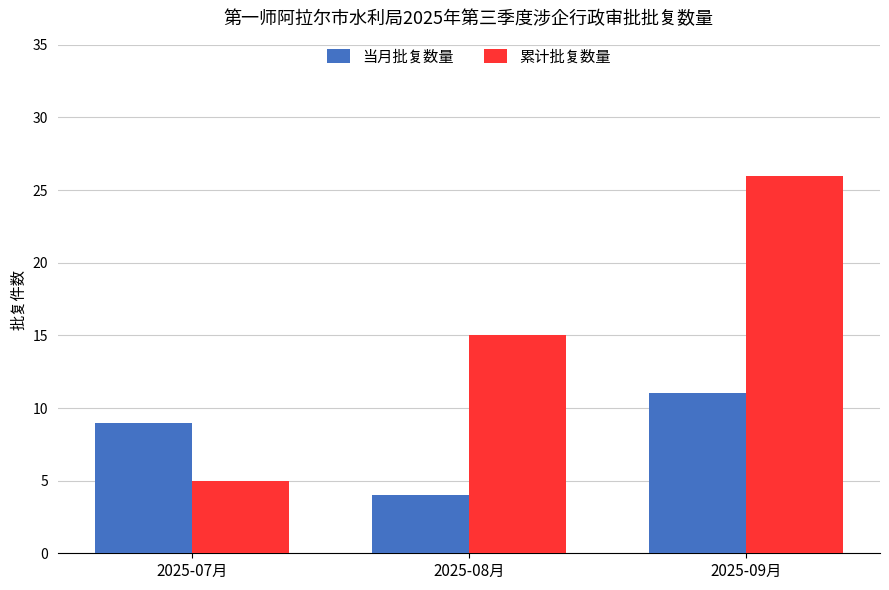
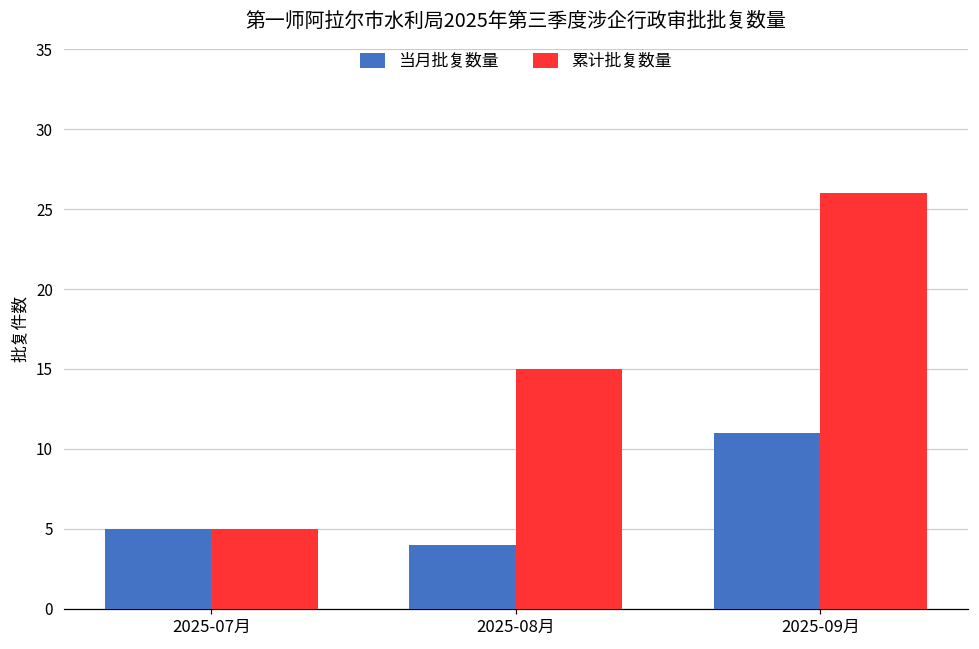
当月批复数量, 2025-07月: 9 -> 5
